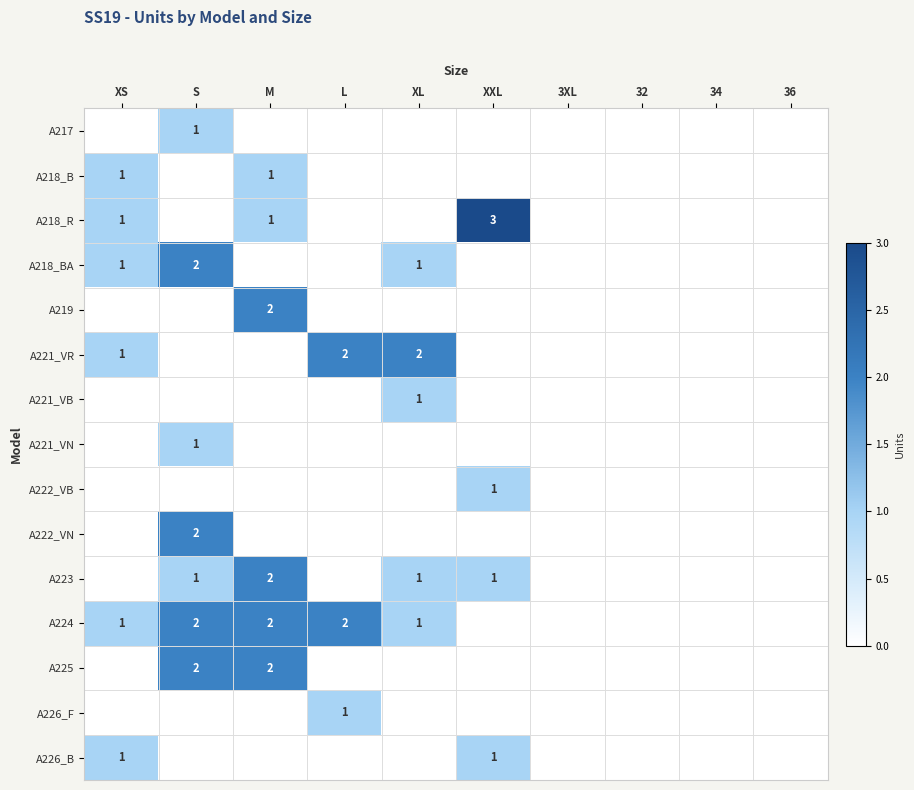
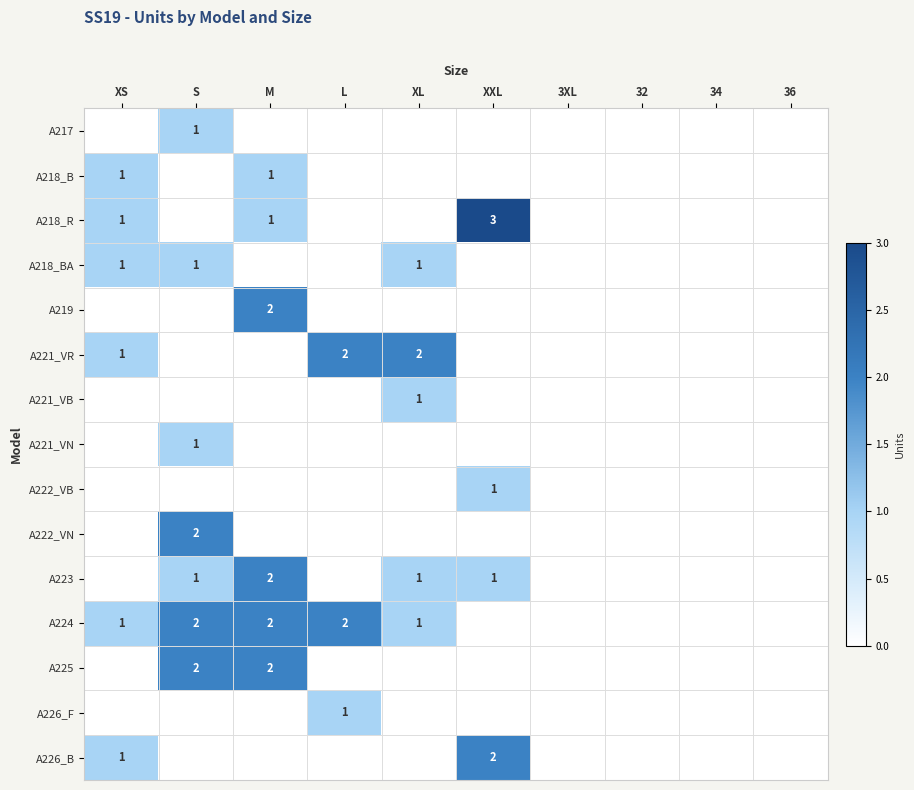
A218_BA, S: 2 -> 1
A226_B, XXL: 1 -> 2
